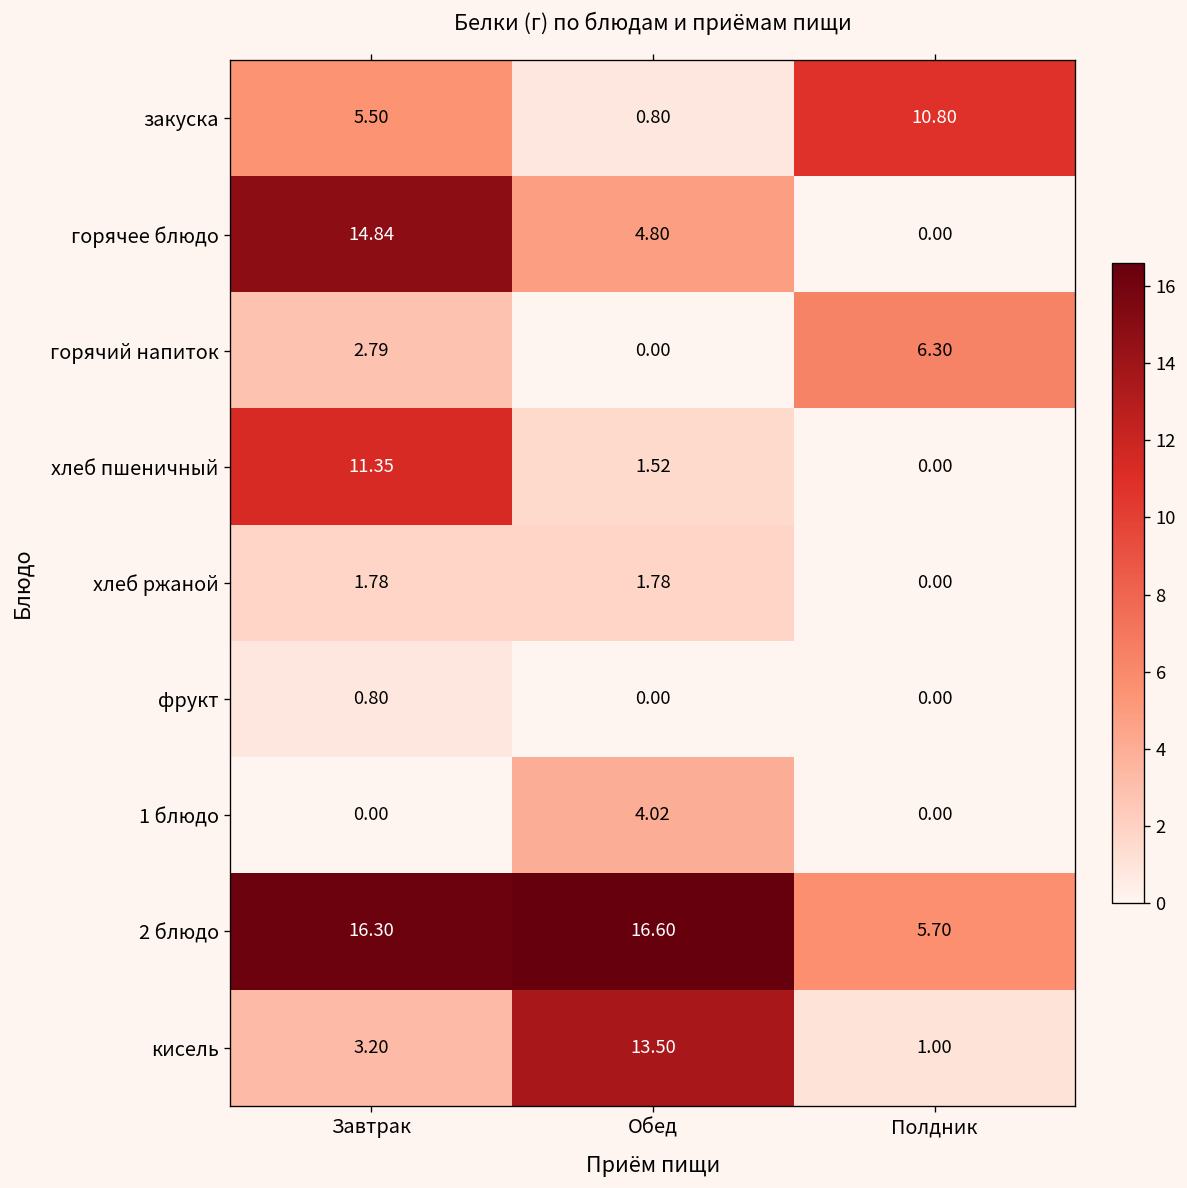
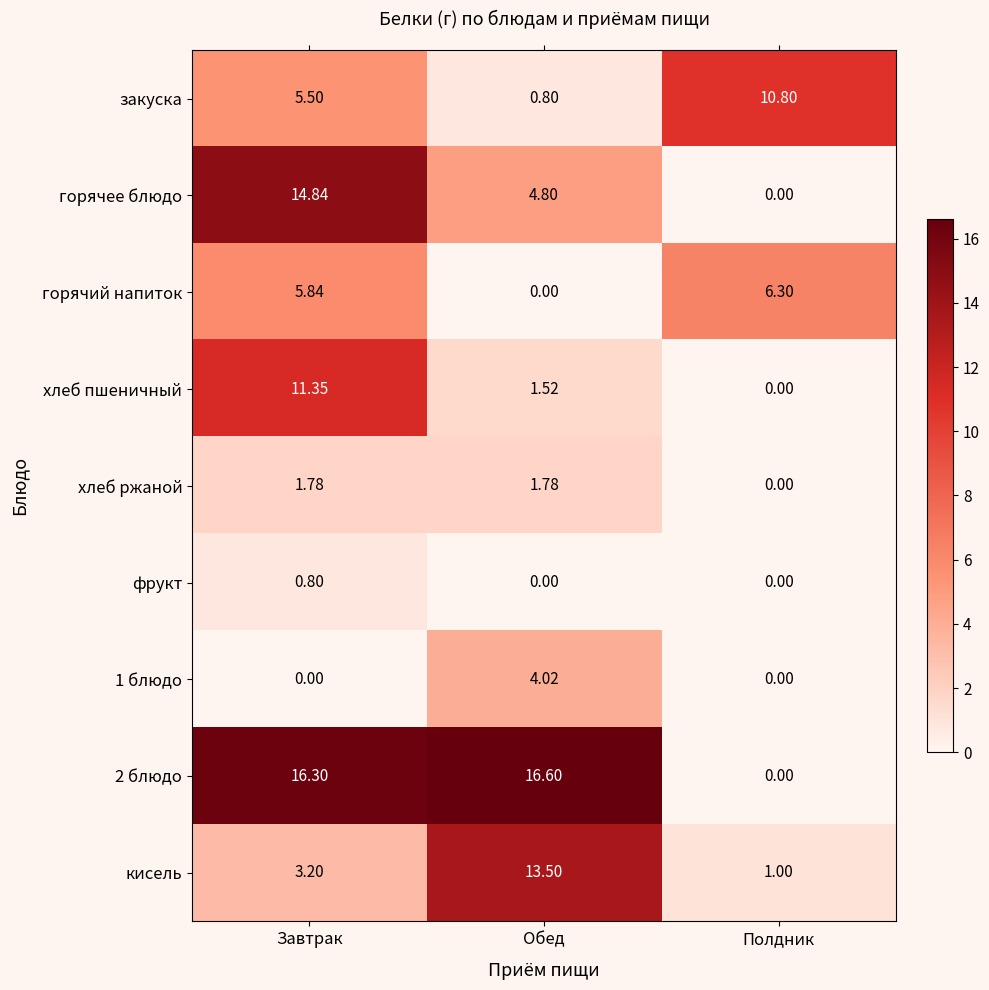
горячий напиток, Завтрак: 2.79 -> 5.84
2 блюдо, Полдник: 5.70 -> 0.00
